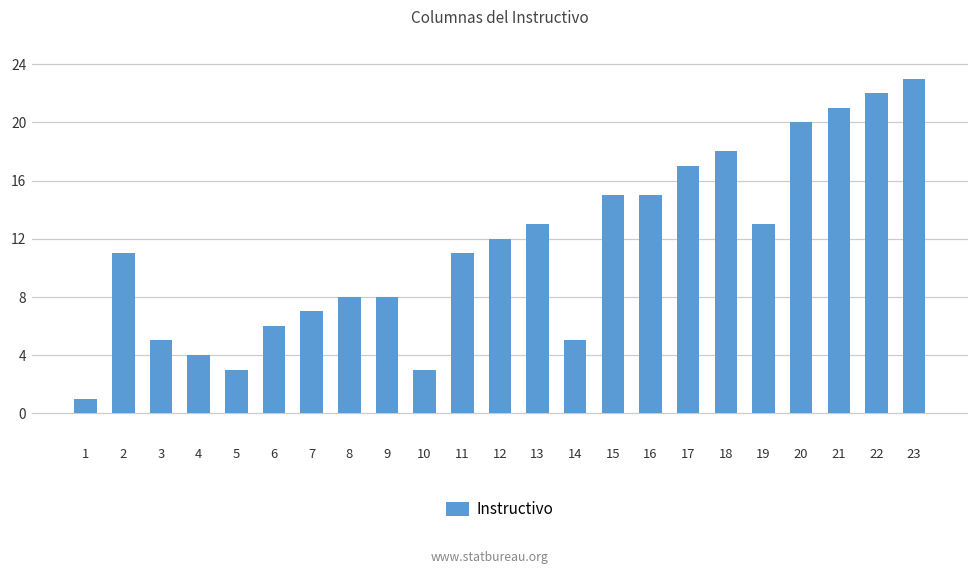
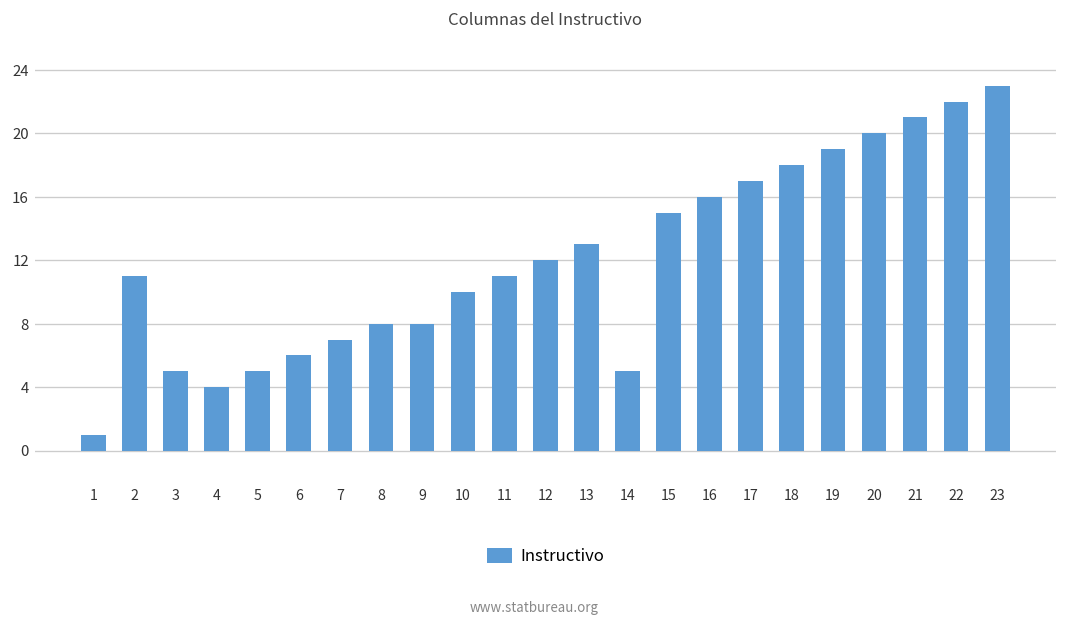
5: 3 -> 5
10: 3 -> 10
16: 15 -> 16
19: 13 -> 19
